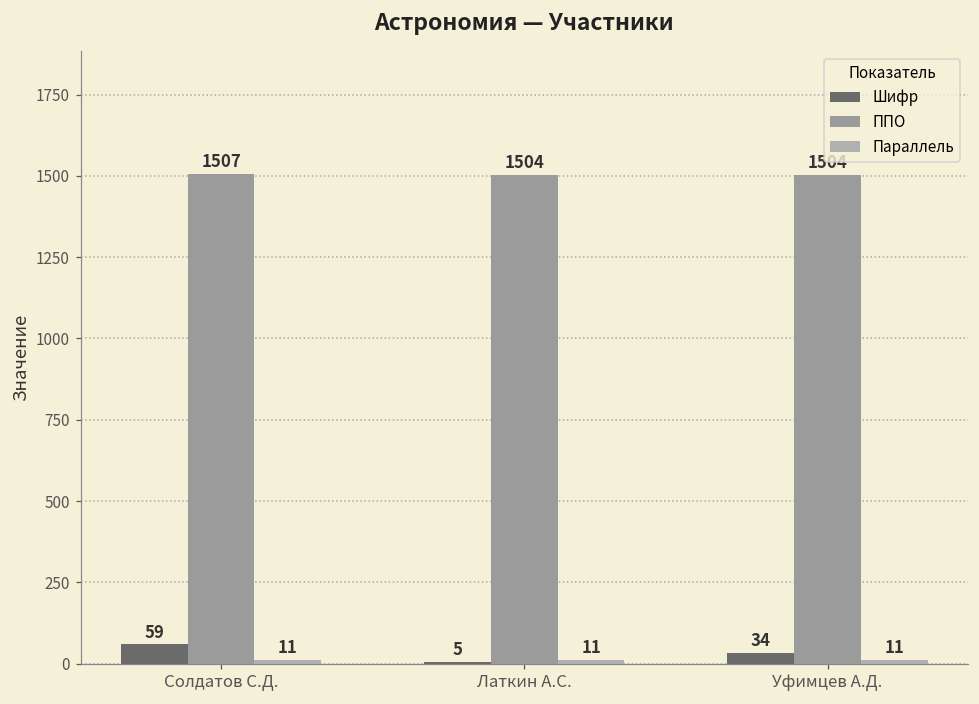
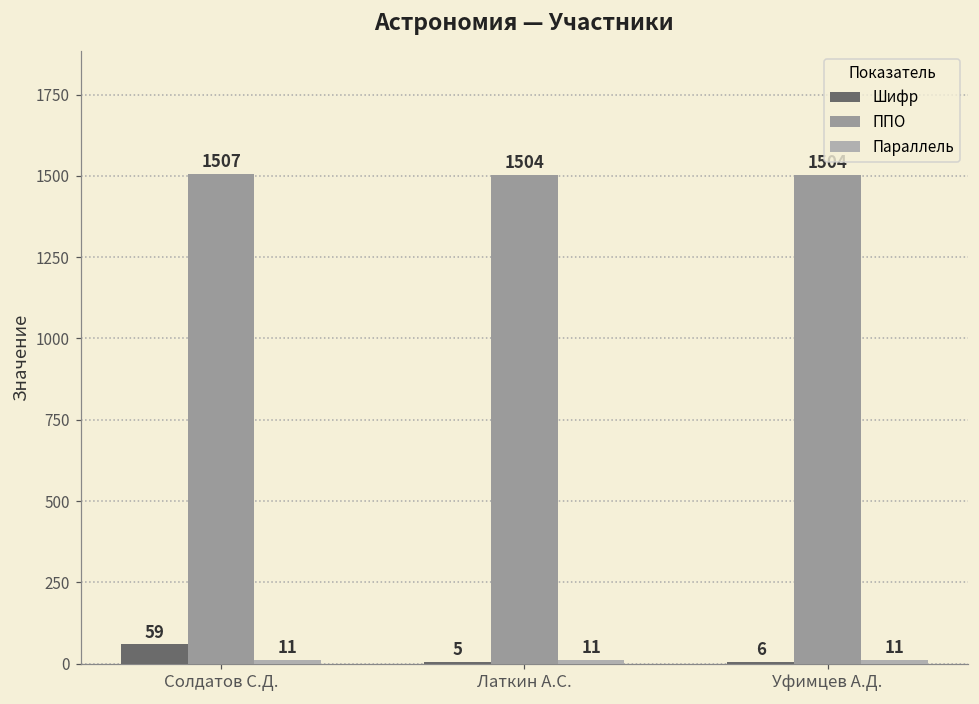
Шифр, Уфимцев А.Д.: 34 -> 6
